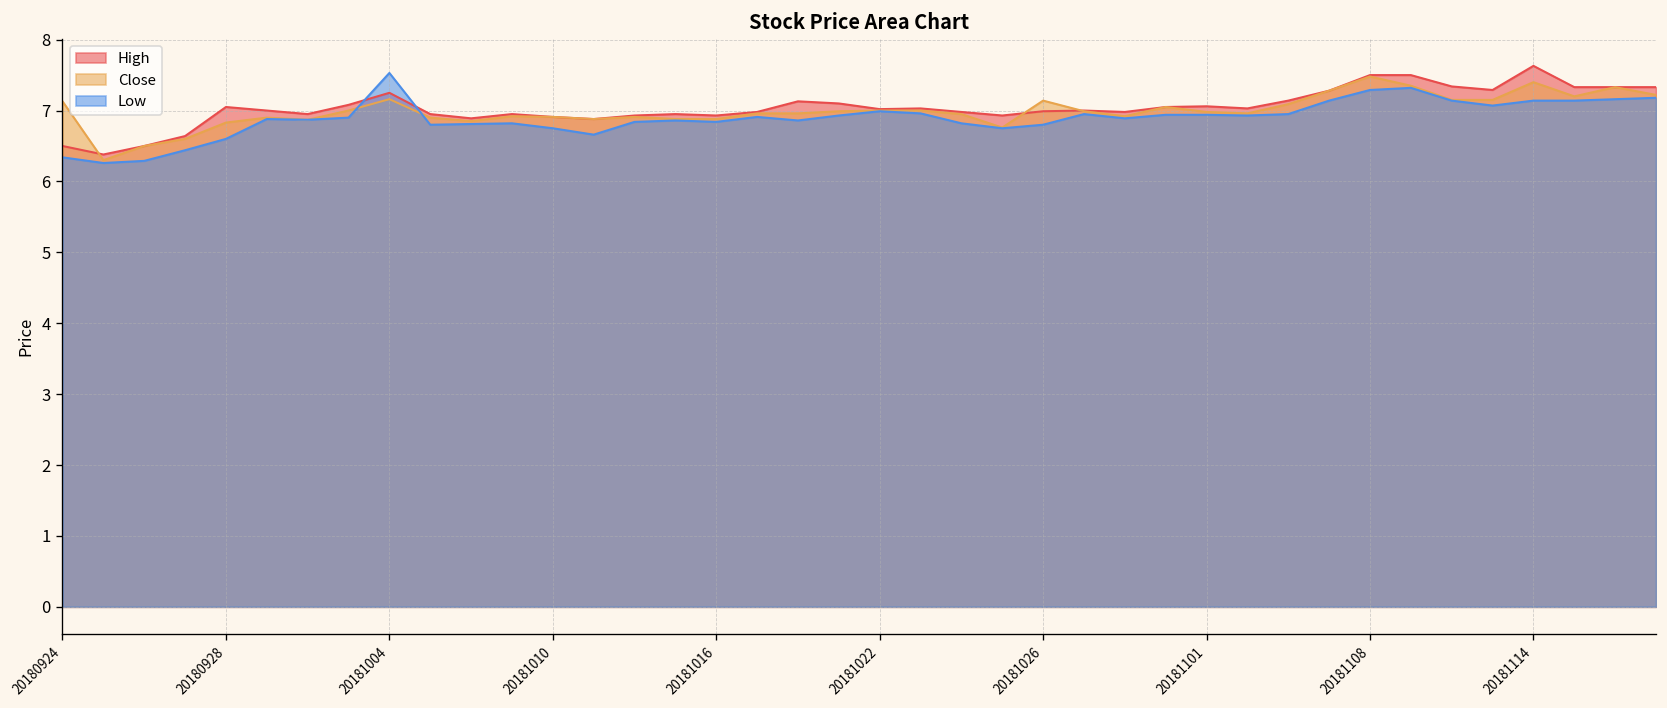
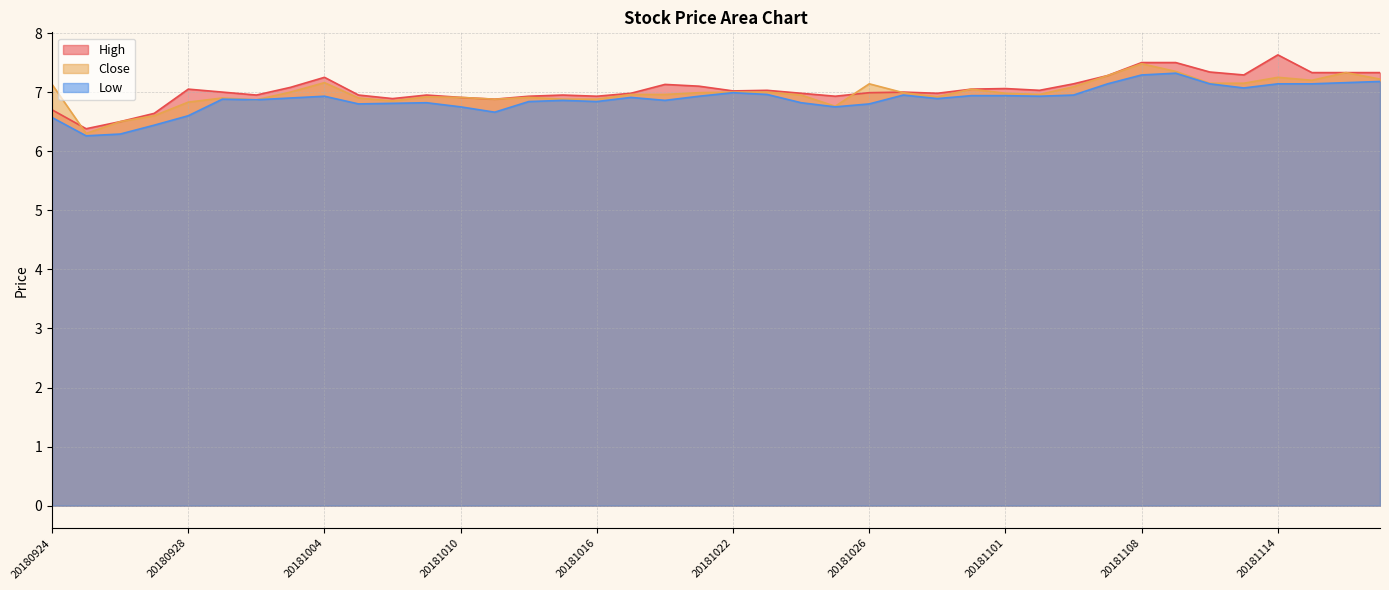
High, 20180924: 6.5 -> 6.7
Low, 20180924: 6.3 -> 6.6
Low, 20181004: 7.5 -> 6.9
Close, 20181114: 7.4 -> 7.3
